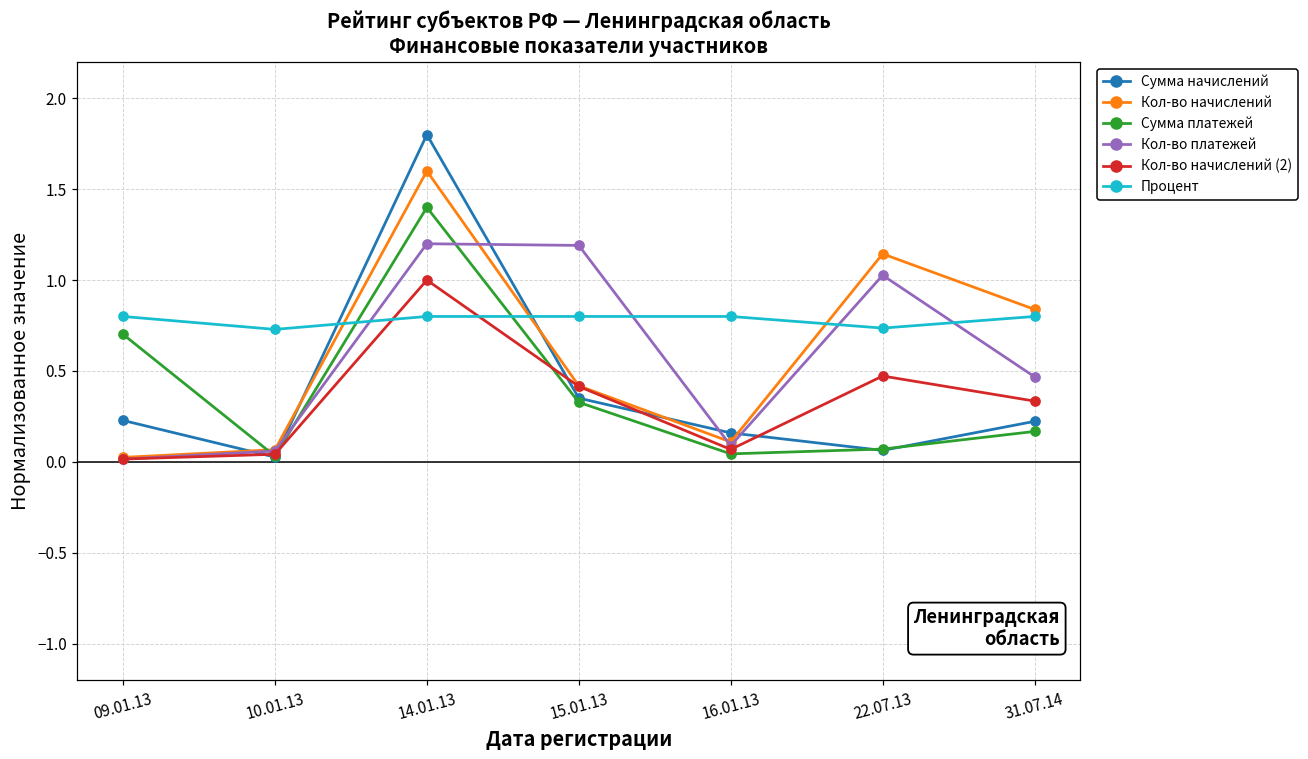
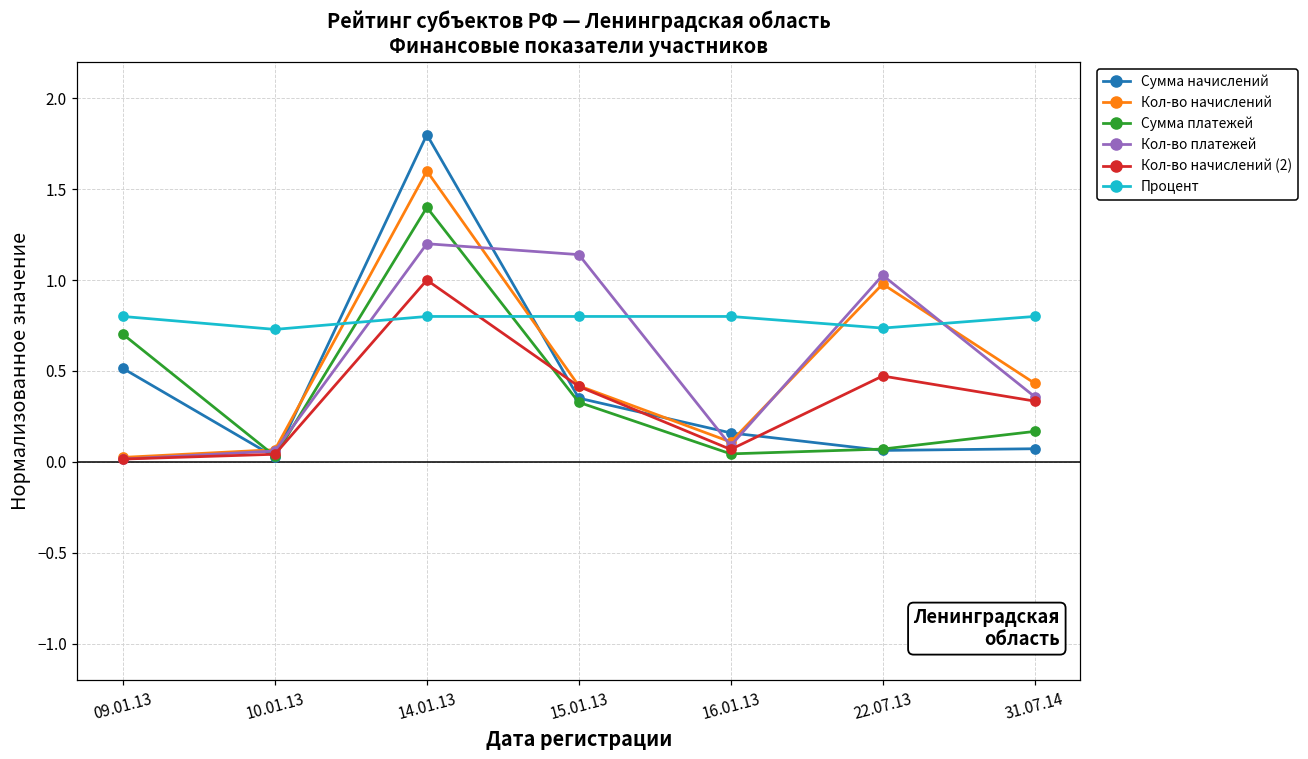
Сумма начислений, 09.01.13: 0.23 -> 0.51
Кол-во платежей, 15.01.13: 1.19 -> 1.14
Кол-во начислений, 22.07.13: 1.14 -> 0.98
Сумма начислений, 31.07.14: 0.22 -> 0.07
Кол-во начислений, 31.07.14: 0.84 -> 0.43
Кол-во платежей, 31.07.14: 0.47 -> 0.36
